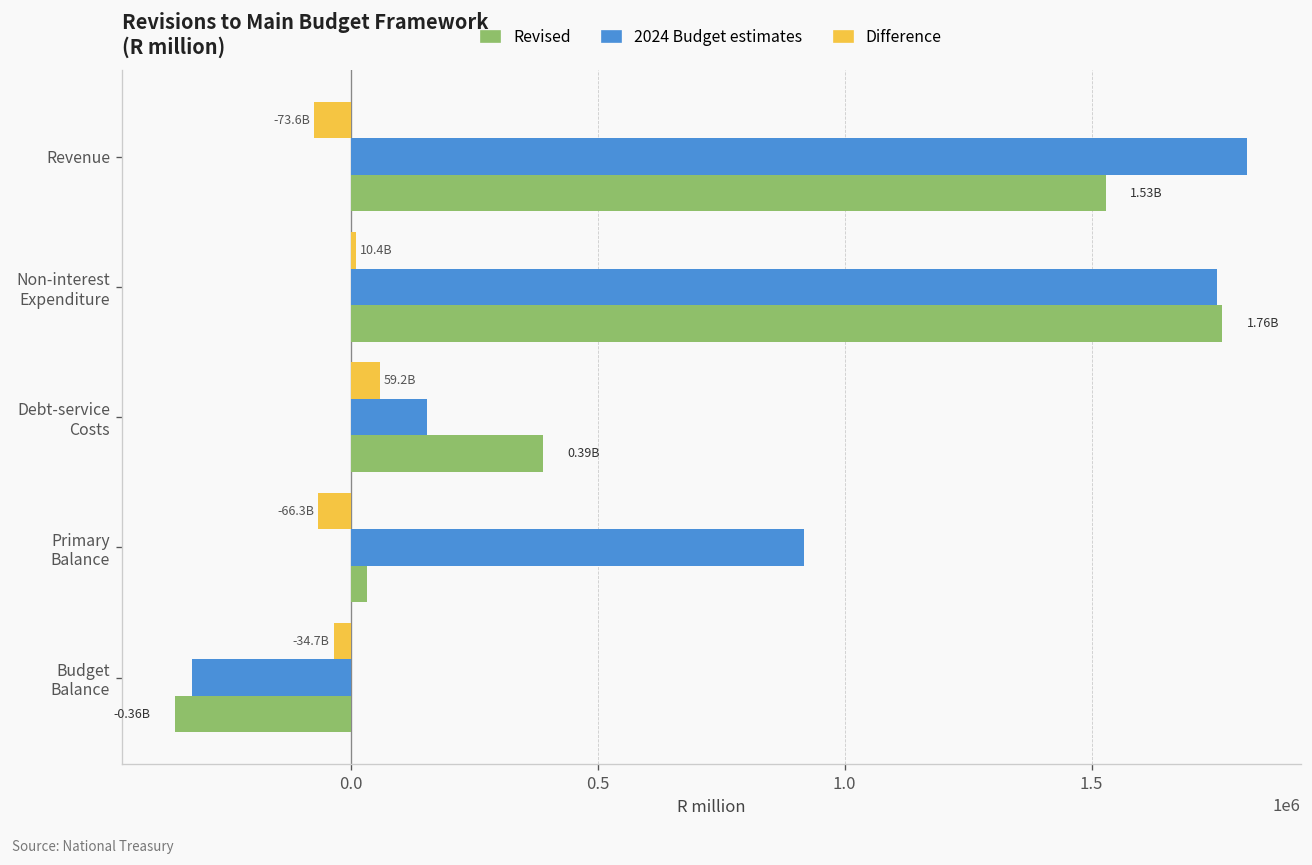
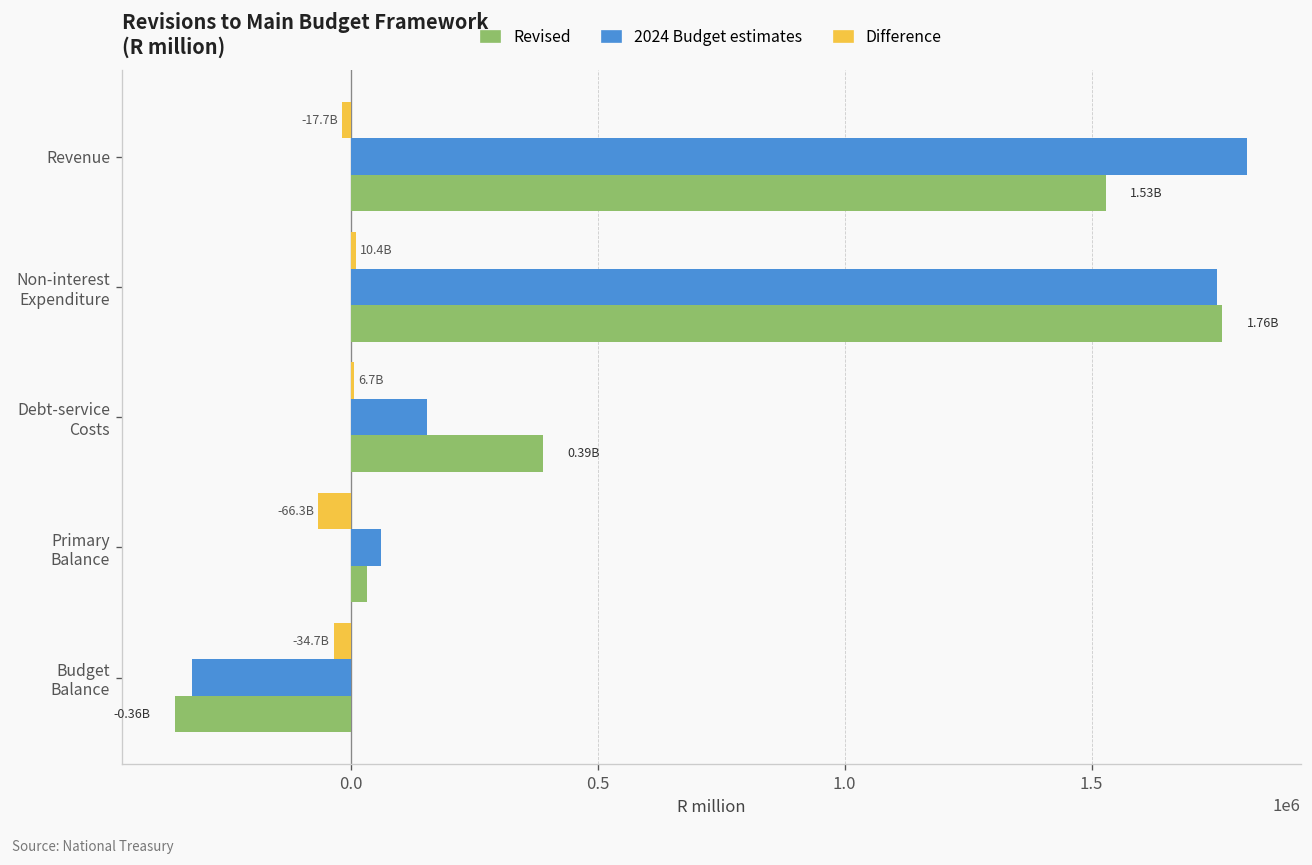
Difference, Revenue: -73.6B -> -17.7B
Difference, Debt-service Costs: 59.2B -> 6.7B
2024 Budget estimates, Primary Balance: 920000 -> 60000
